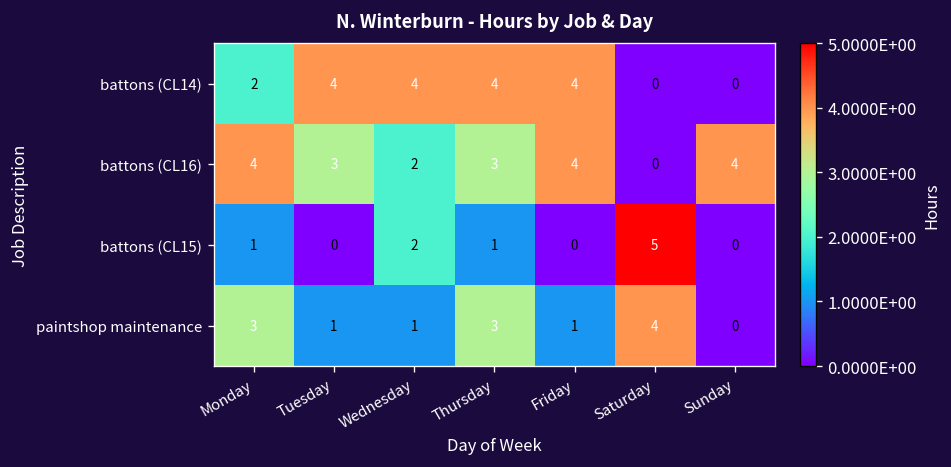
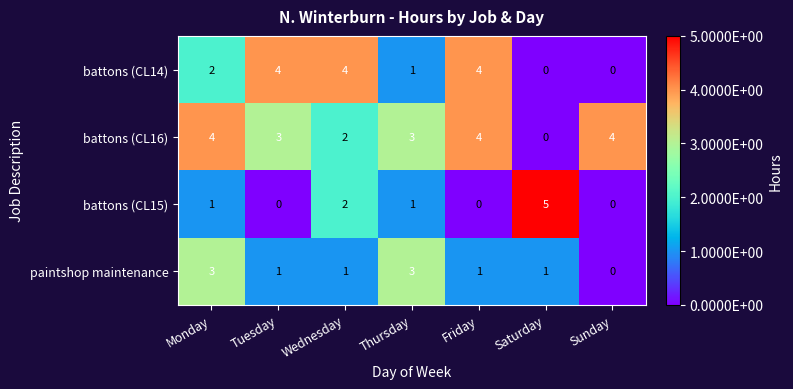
battons (CL14), Thursday: 4 -> 1
paintshop maintenance, Saturday: 4 -> 1
